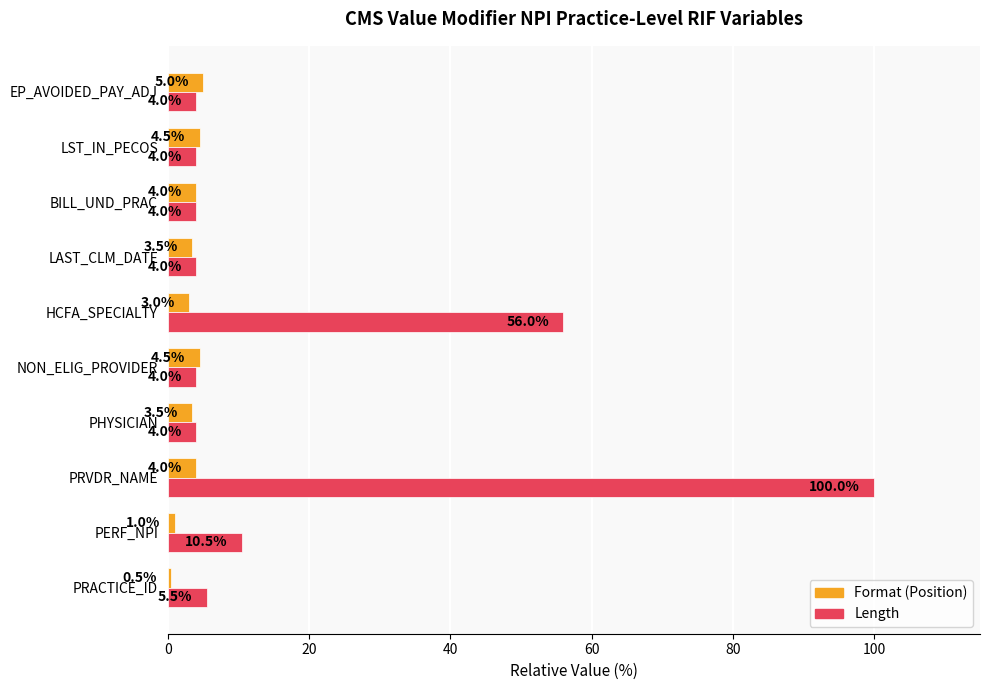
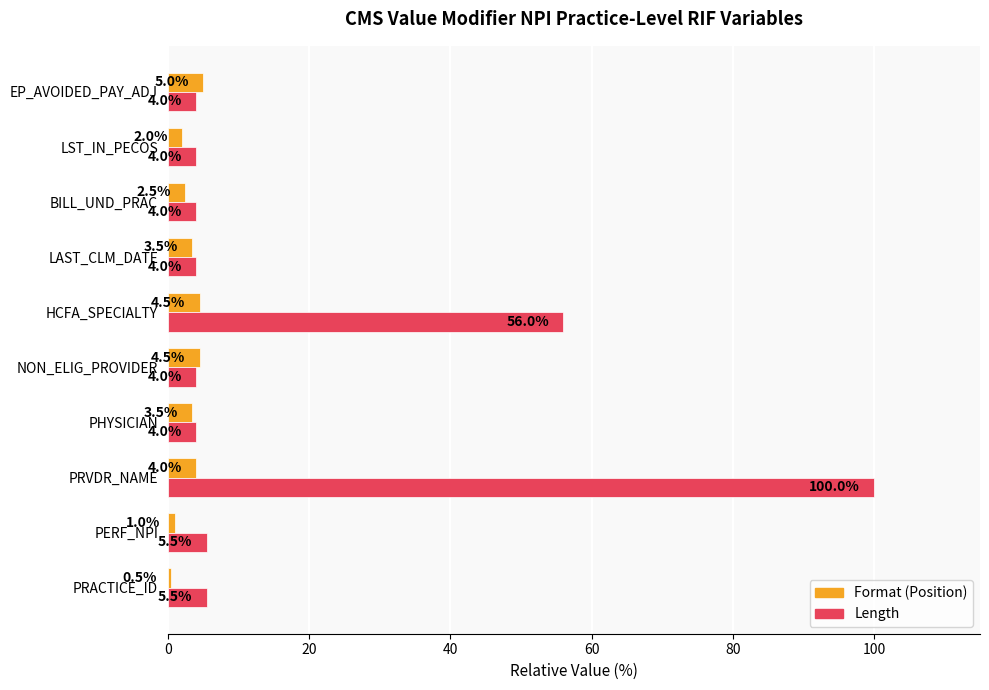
Format (Position), LST_IN_PECOS: 4.5% -> 2.0%
Format (Position), BILL_UND_PRAC: 4.0% -> 2.5%
Format (Position), HCFA_SPECIALTY: 3.0% -> 4.5%
Length, PERF_NPI: 10.5% -> 5.5%
